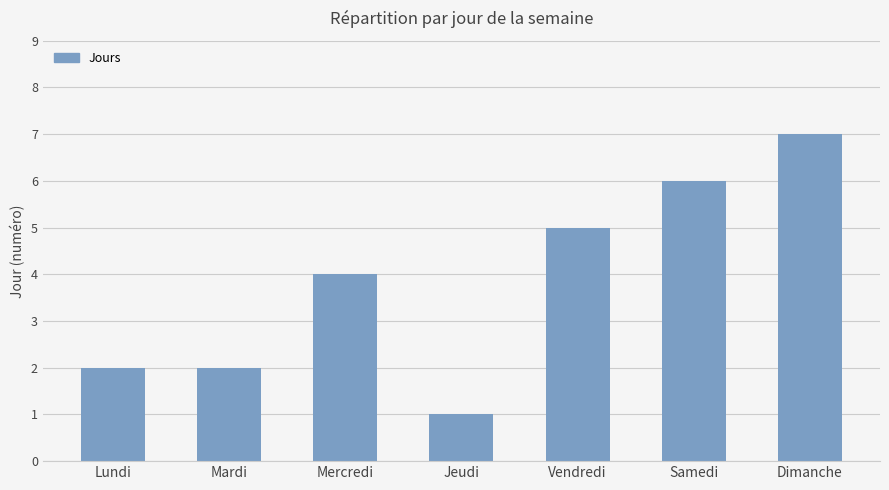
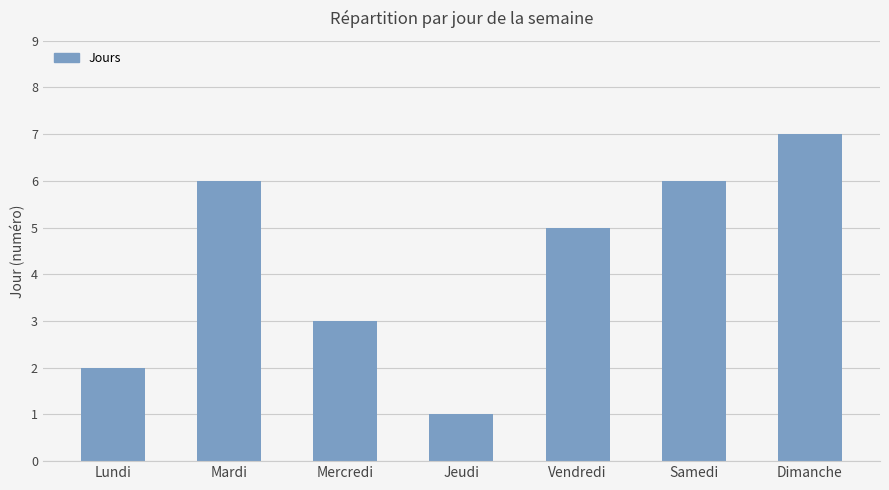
Mardi: 2 -> 6
Mercredi: 4 -> 3
